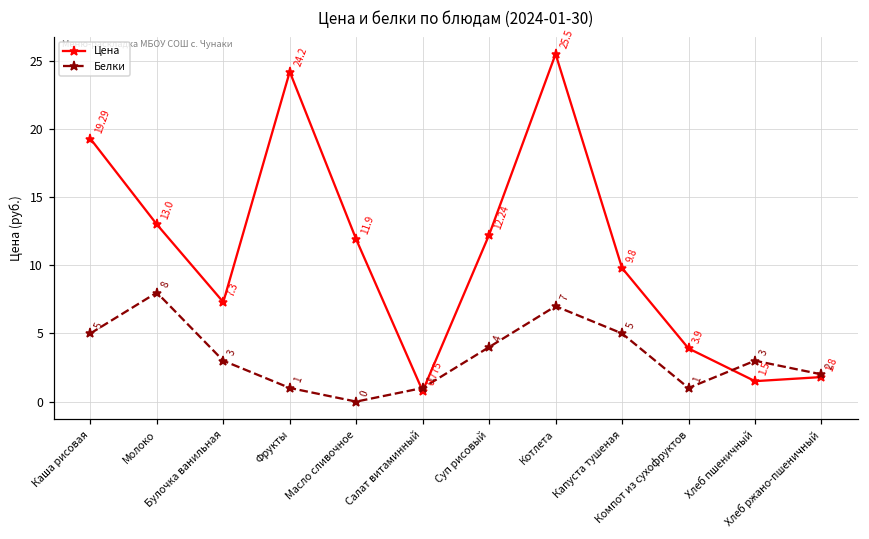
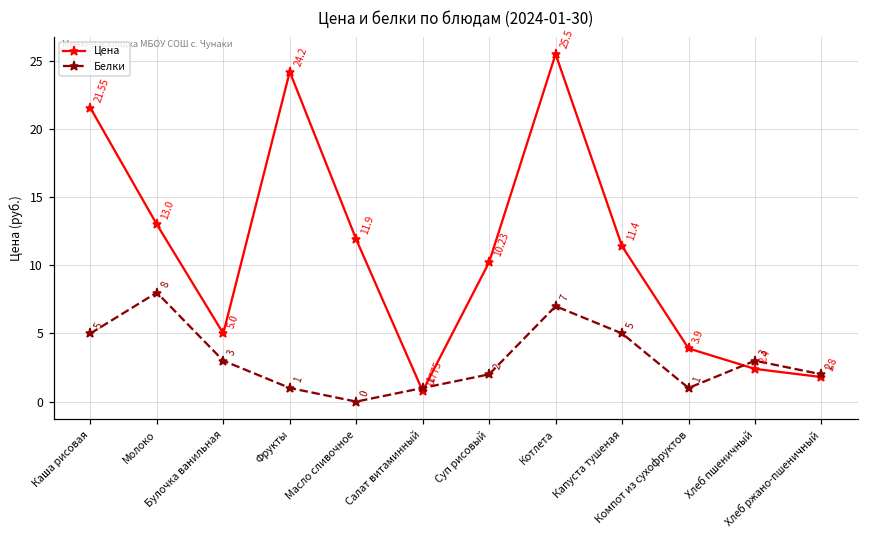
Цена, Каша рисовая: 19.29 -> 21.55
Цена, Булочка ванильная: 7.3 -> 5.0
Цена, Суп рисовый: 12.24 -> 10.23
Белки, Суп рисовый: 4 -> 2
Цена, Капуста тушеная: 9.8 -> 11.4
Цена, Хлеб пшеничный: 1.5 -> 2.4
